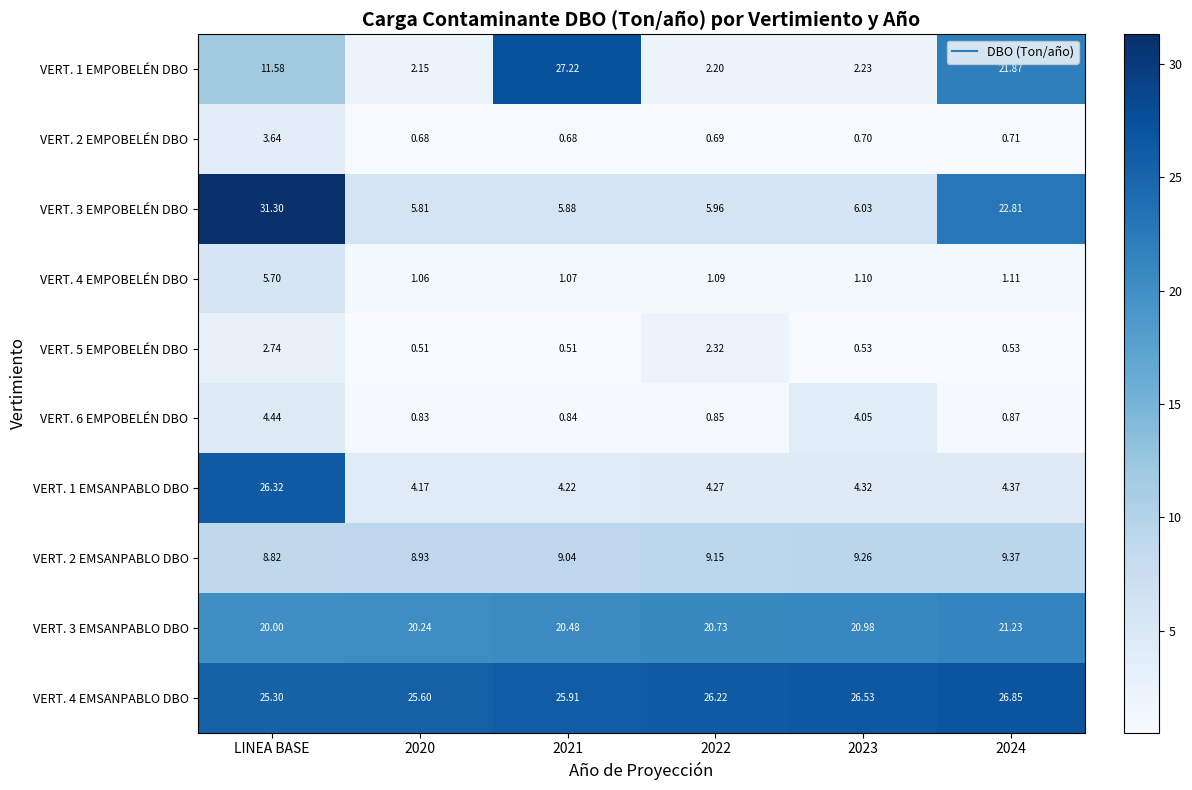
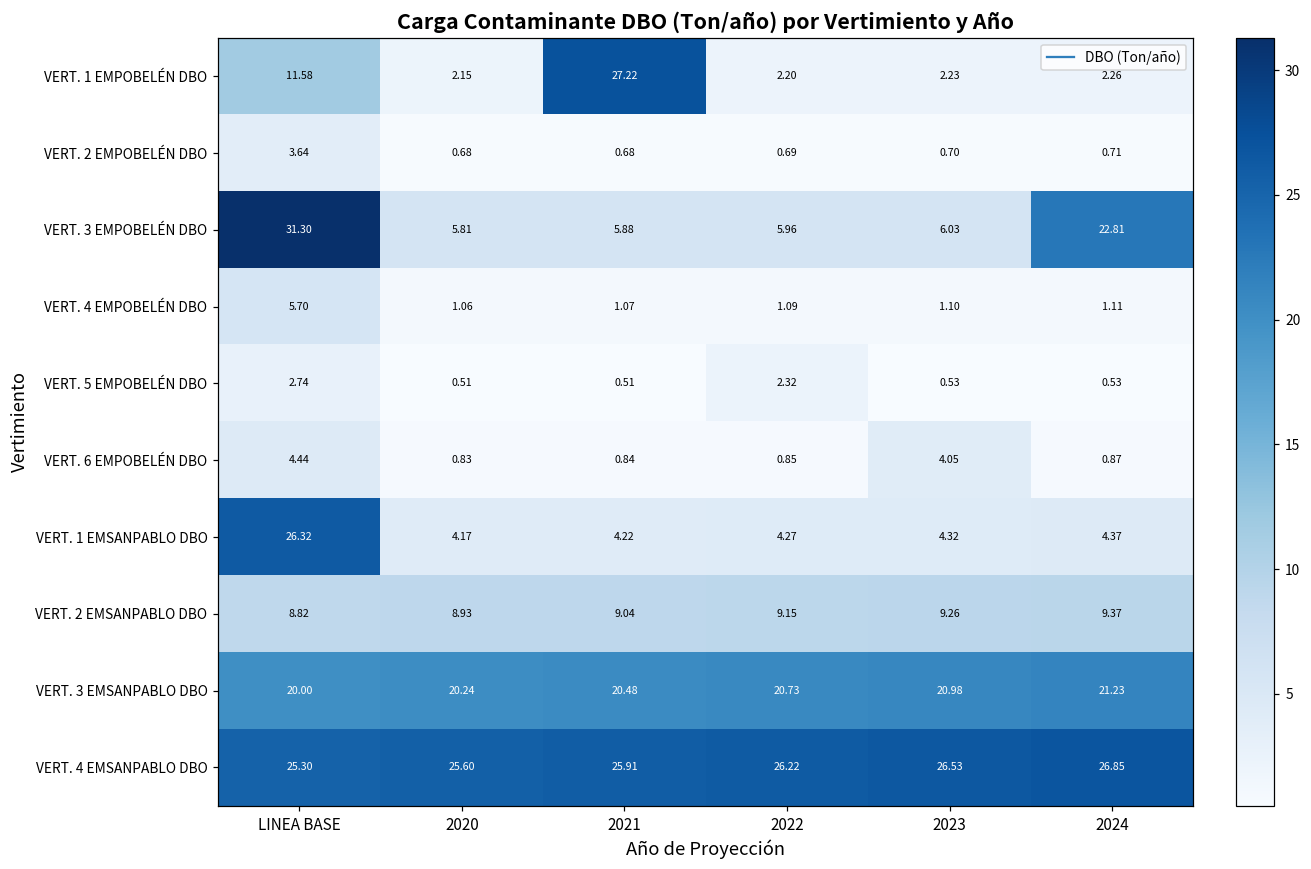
VERT. 1 EMPOBELÉN DBO, 2024: 21.87 -> 2.26
